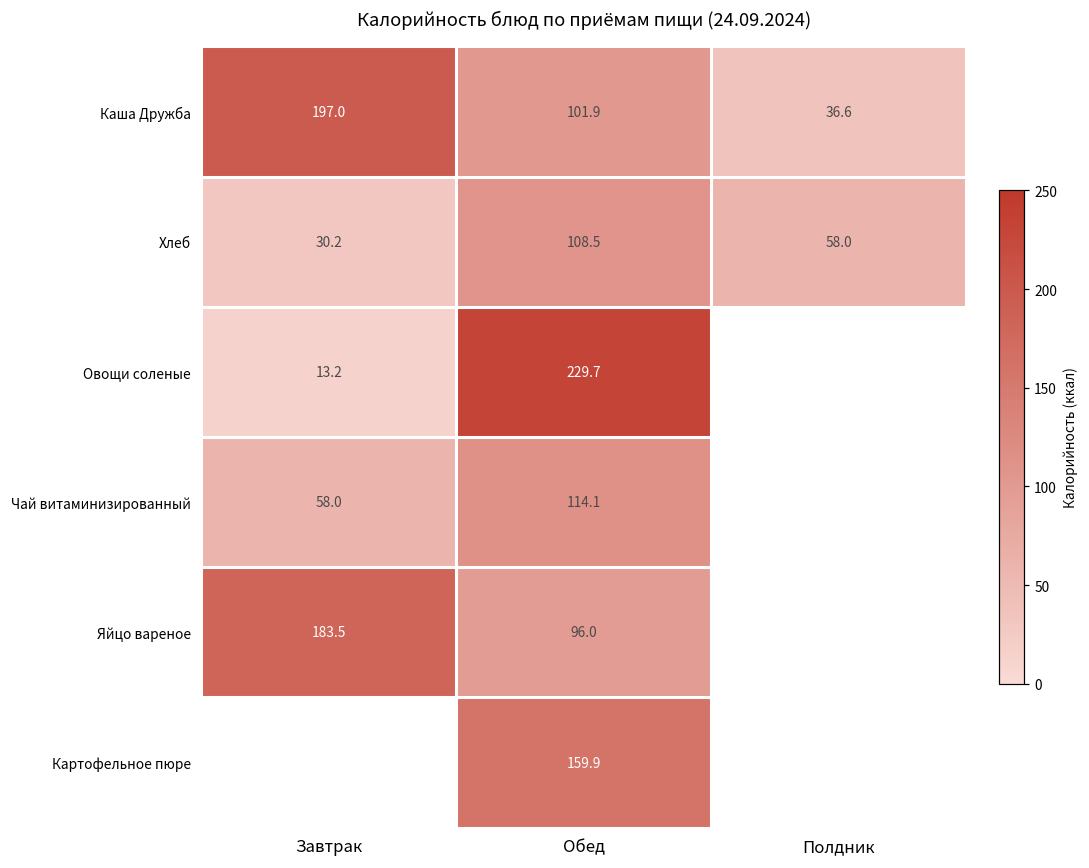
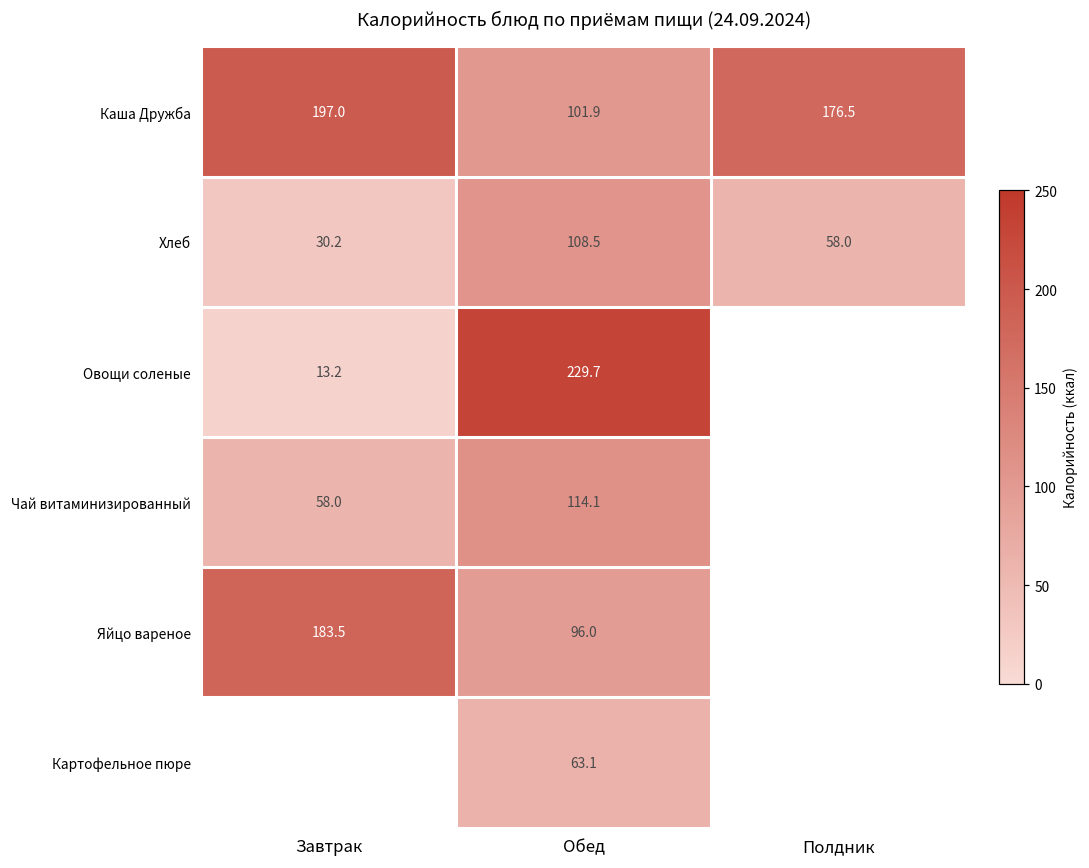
Каша Дружба, Полдник: 36.6 -> 176.5
Картофельное пюре, Обед: 159.9 -> 63.1
